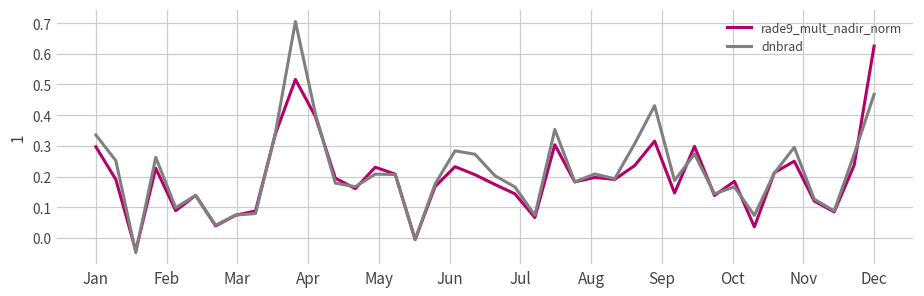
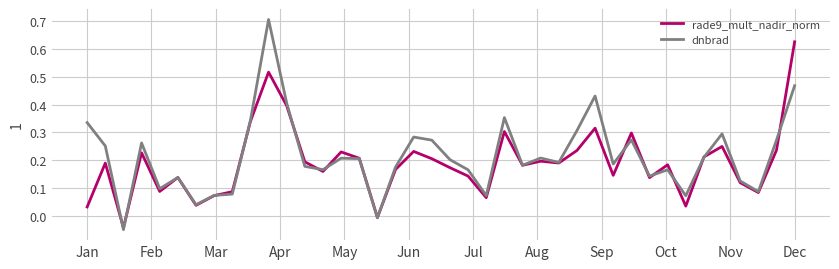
rade9_mult_nadir_norm, Jan: 0.30 -> 0.03
